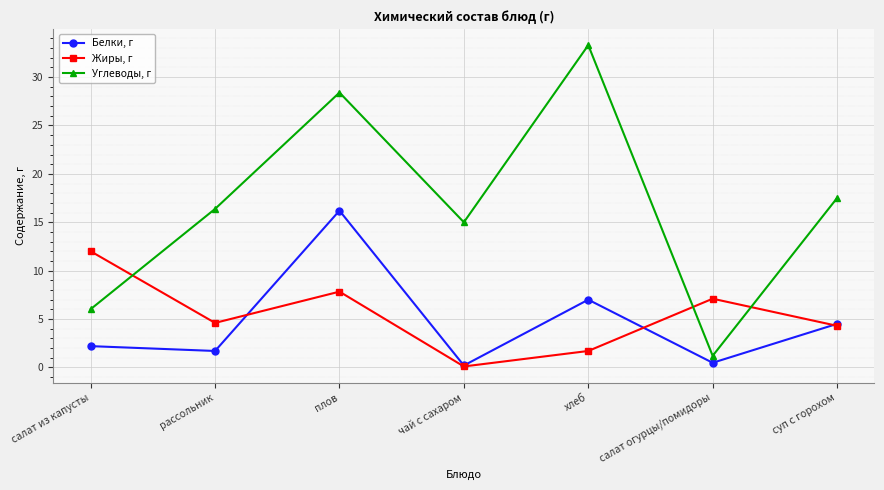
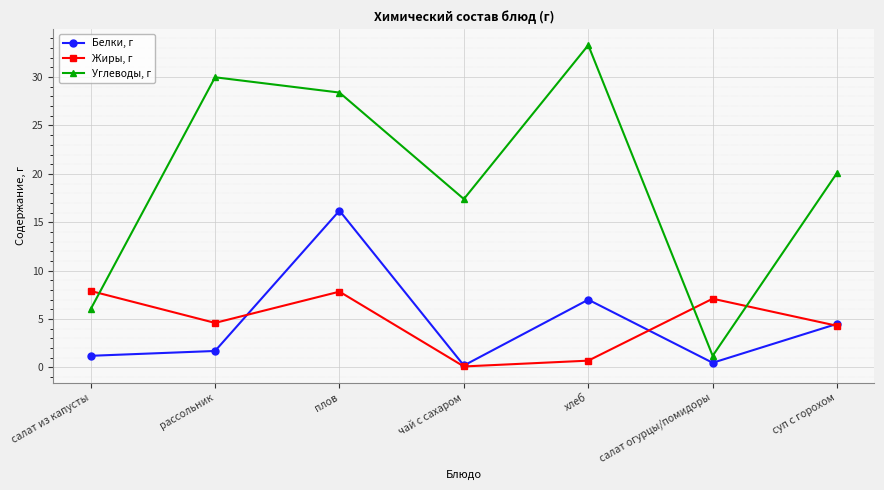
Белки, г, салат из капусты: 2 -> 1
Жиры, г, салат из капусты: 12 -> 8
Углеводы, г, рассольник: 16 -> 30
Углеводы, г, чай с сахаром: 15 -> 17
Жиры, г, хлеб: 2 -> 1
Углеводы, г, суп с горохом: 18 -> 20
